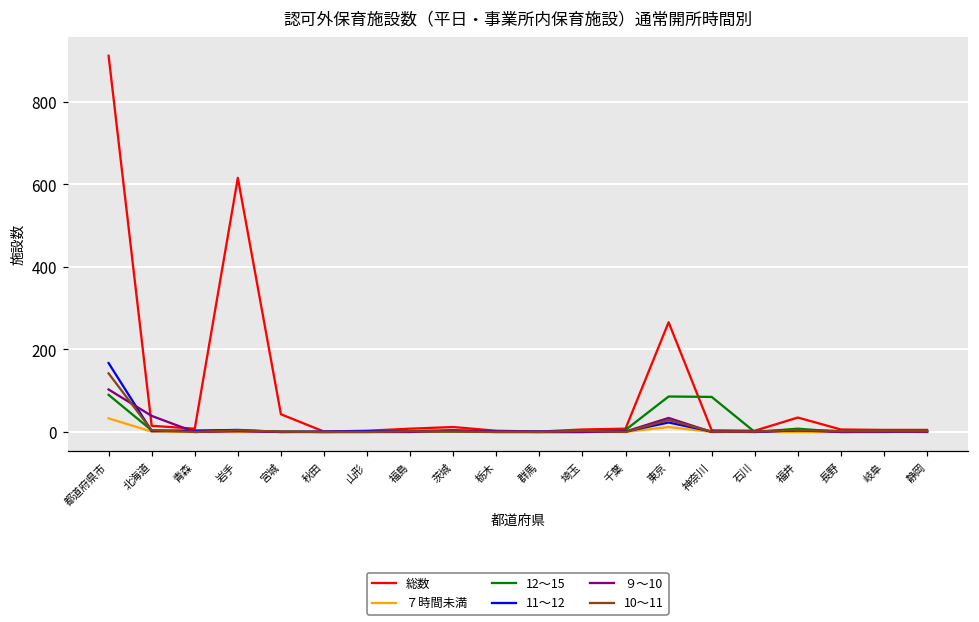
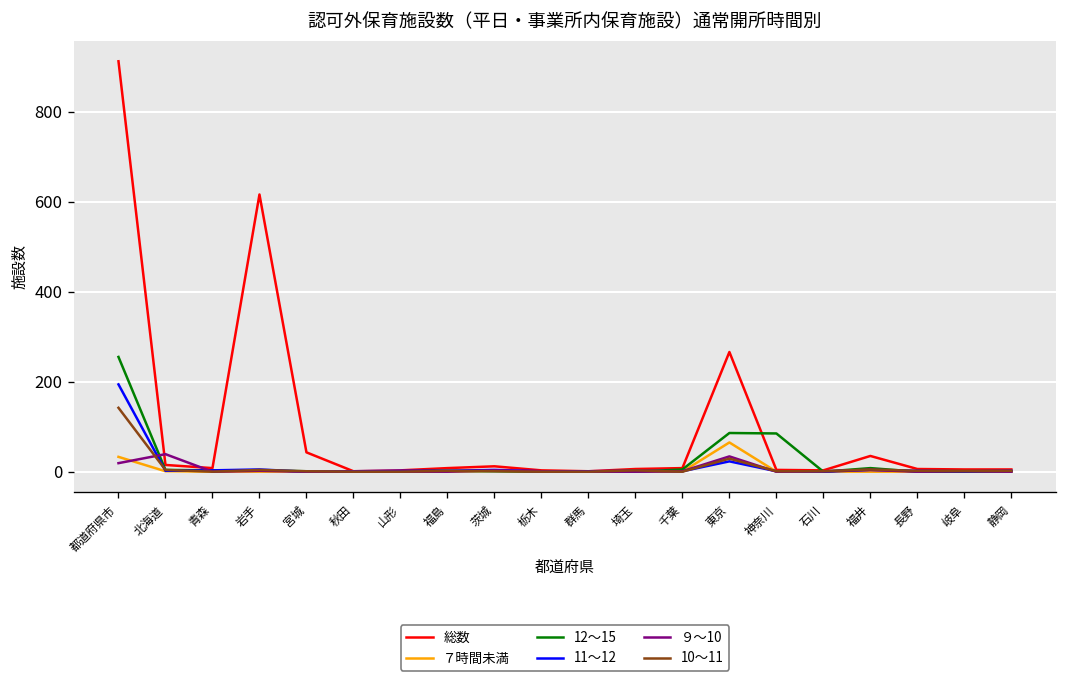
12～15, 都道府県市: 90 -> 260
11～12, 都道府県市: 170 -> 190
９～10, 都道府県市: 100 -> 20
７時間未満, 東京: 10 -> 70
